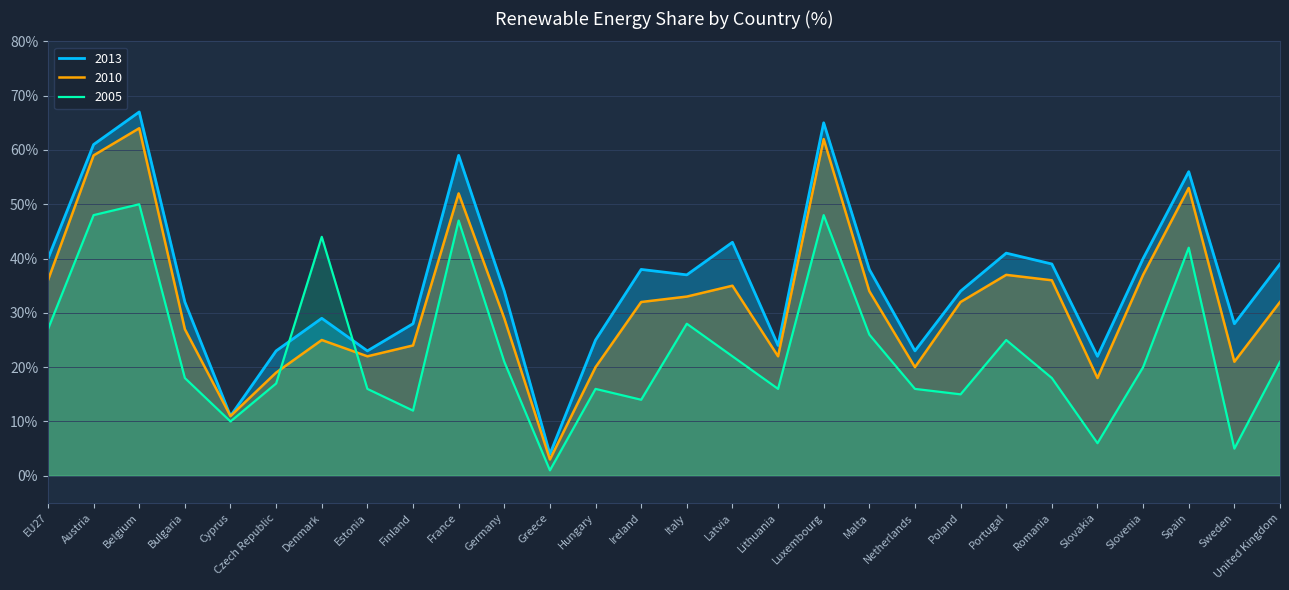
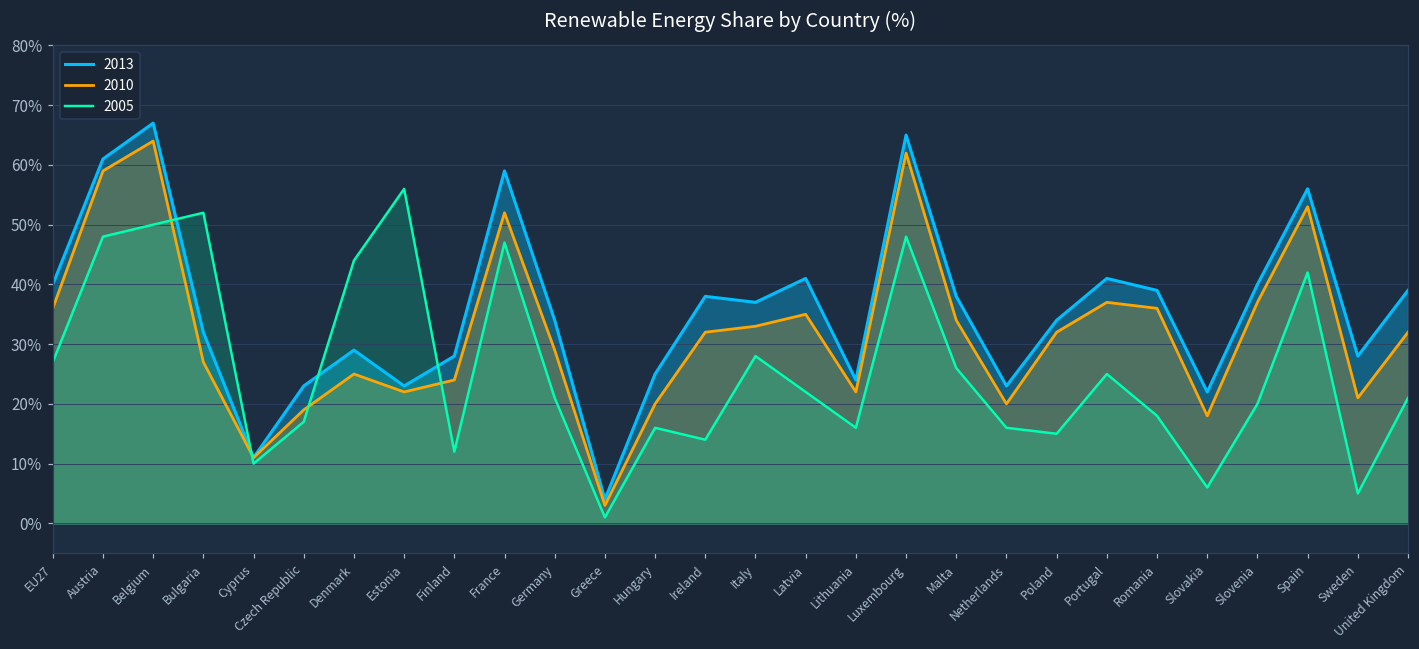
2005, Bulgaria: 18% -> 52%
2005, Estonia: 16% -> 56%
2013, Latvia: 43% -> 41%
